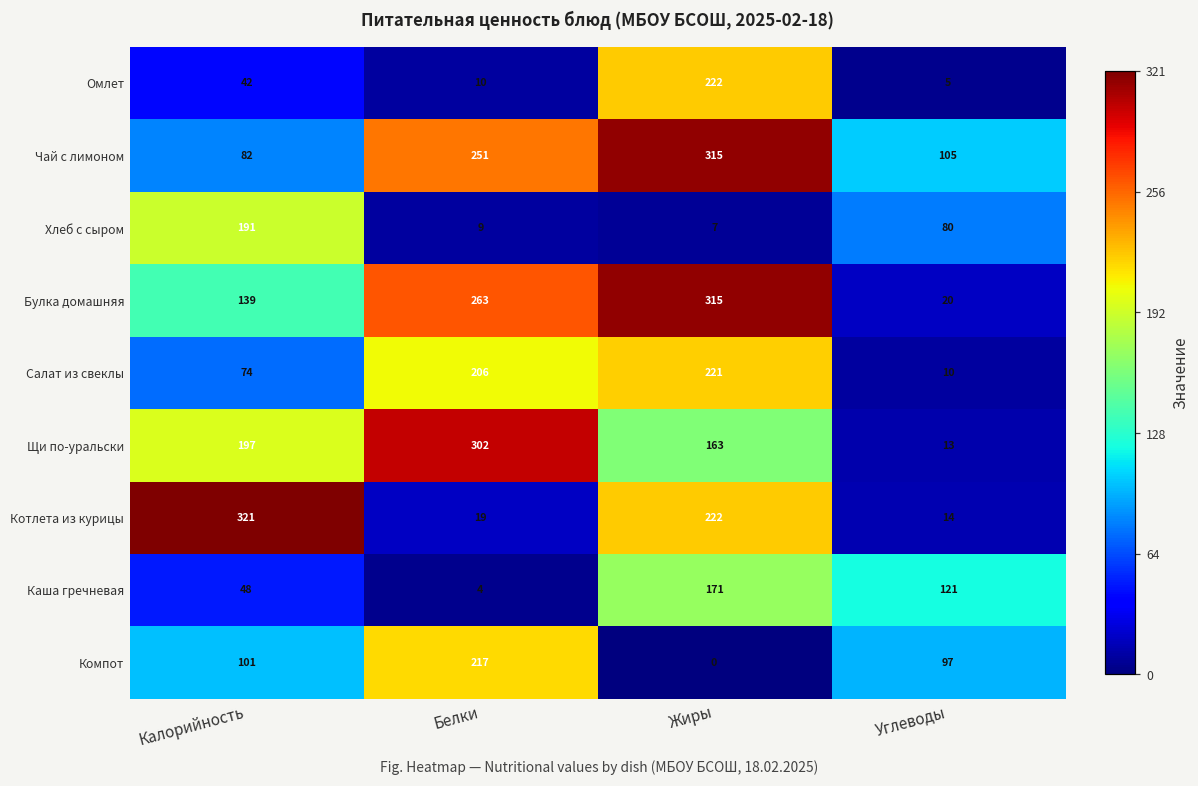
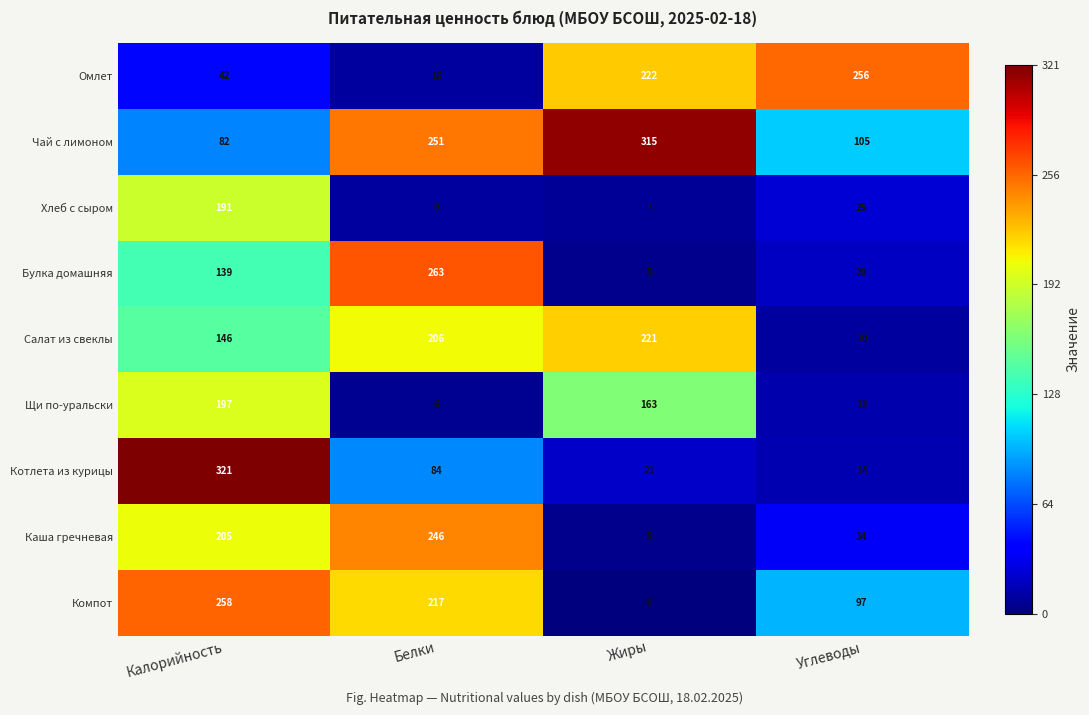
Омлет, Углеводы: 5 -> 256
Хлеб с сыром, Углеводы: 80 -> 25
Булка домашняя, Жиры: 315 -> 5
Салат из свеклы, Калорийность: 74 -> 146
Щи по-уральски, Белки: 302 -> 6
Котлета из курицы, Белки: 19 -> 84
Котлета из курицы, Жиры: 222 -> 21
Каша гречневая, Калорийность: 48 -> 205
Каша гречневая, Белки: 4 -> 246
Каша гречневая, Жиры: 171 -> 5
Каша гречневая, Углеводы: 121 -> 34
Компот, Калорийность: 101 -> 258
